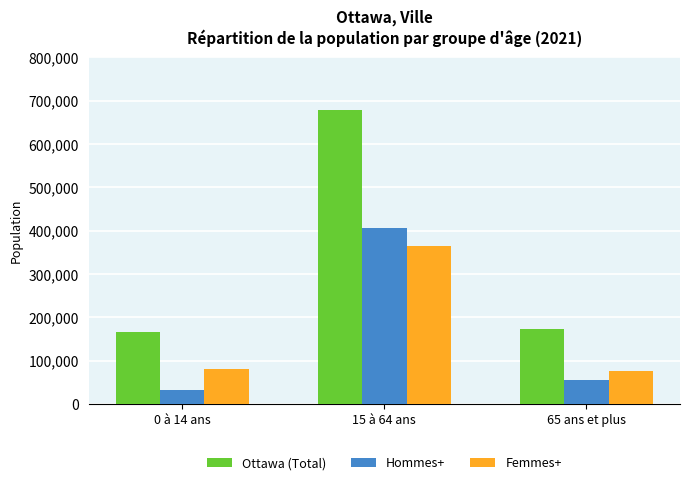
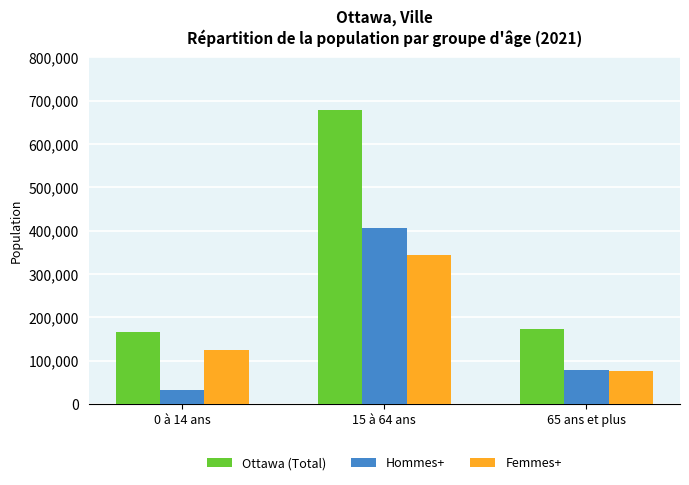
Femmes+, 0 à 14 ans: 80,000 -> 120,000
Femmes+, 15 à 64 ans: 360,000 -> 340,000
Hommes+, 65 ans et plus: 50,000 -> 80,000
